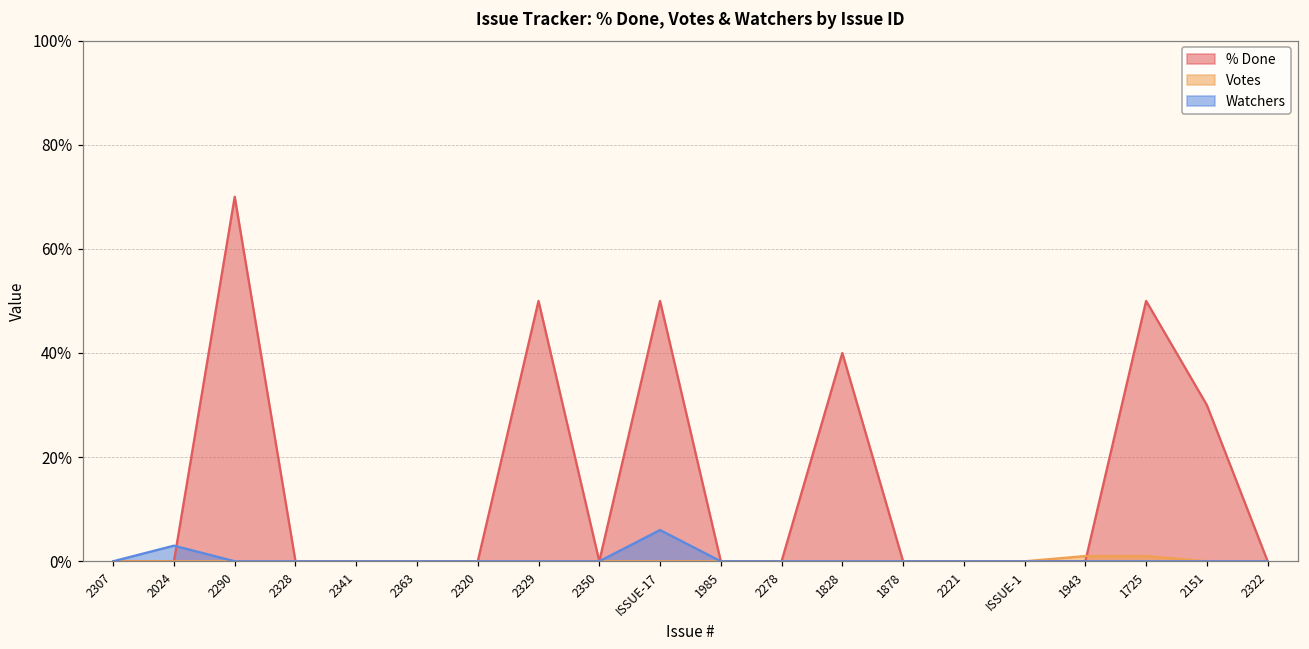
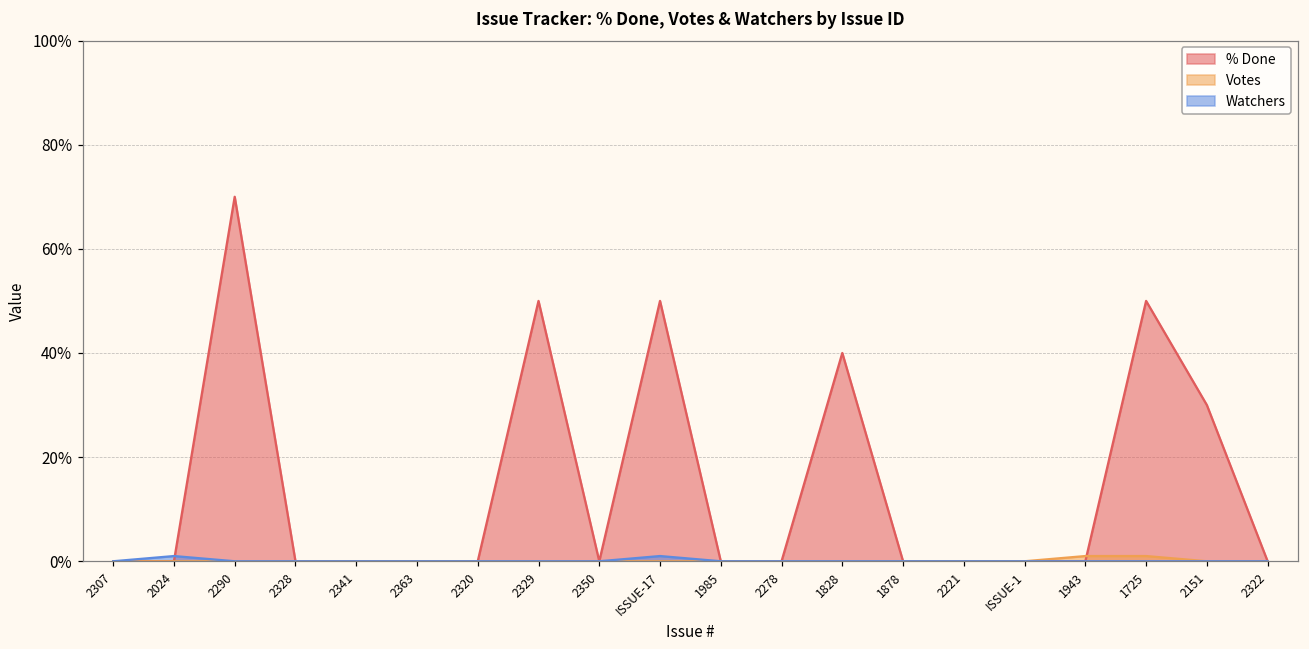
Watchers, 2024: 3% -> 1%
Watchers, ISSUE-17: 6% -> 1%
